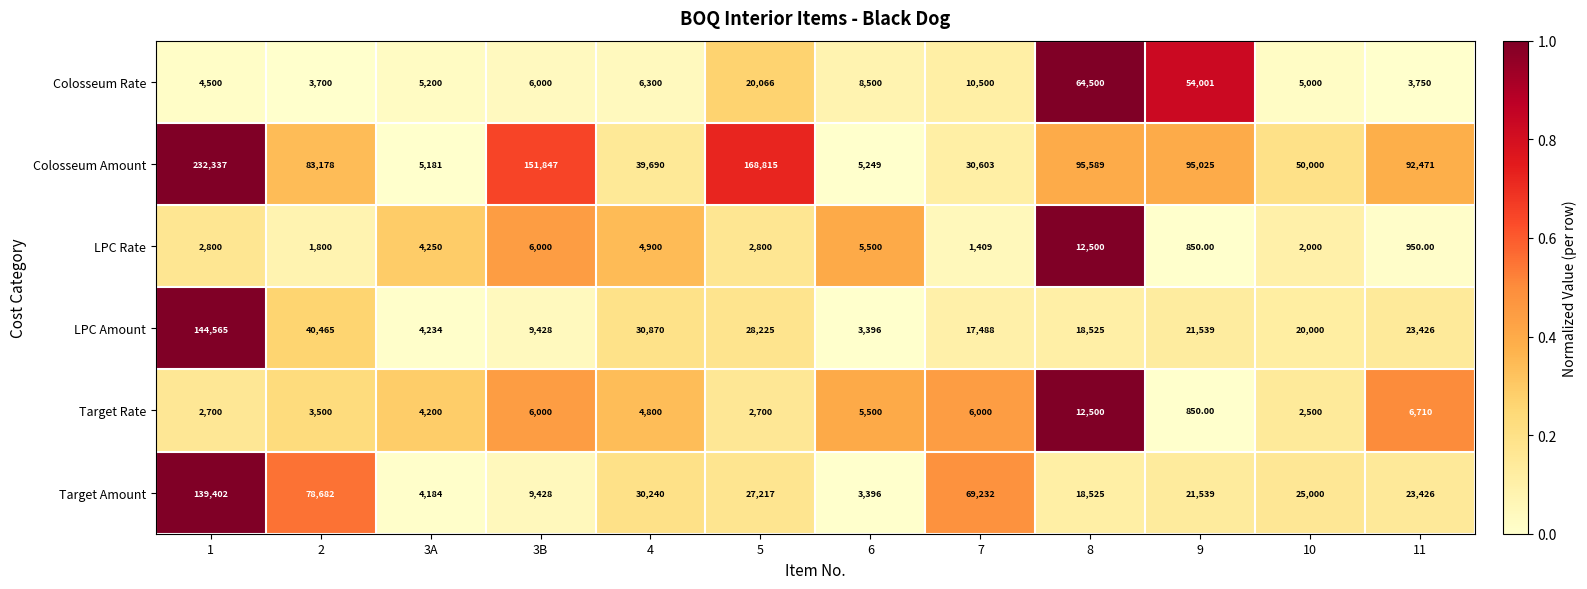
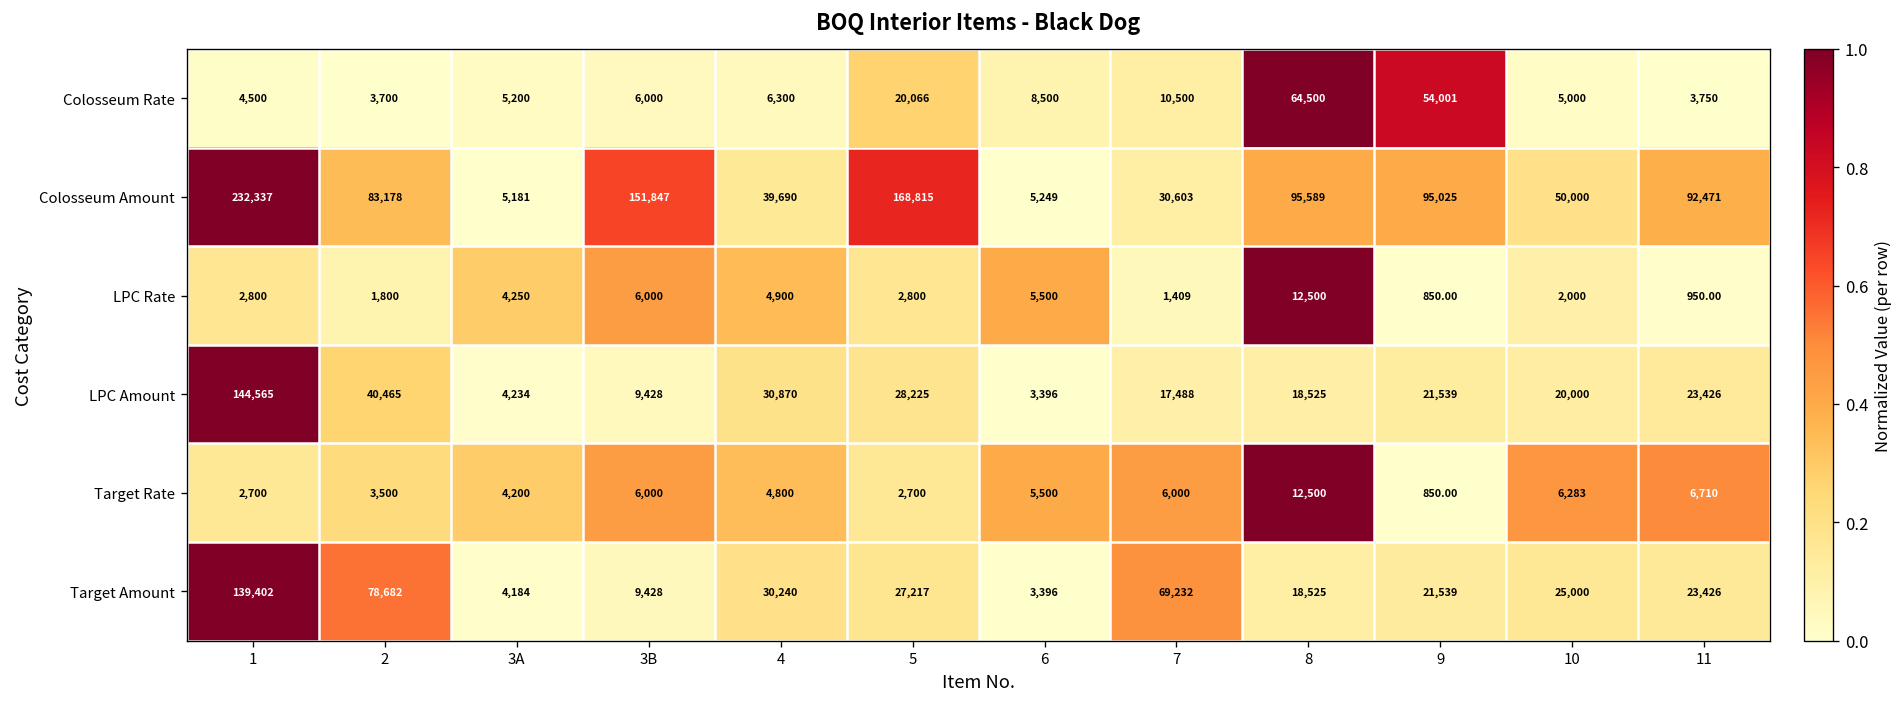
Target Rate, 10: 2,500 -> 6,283
